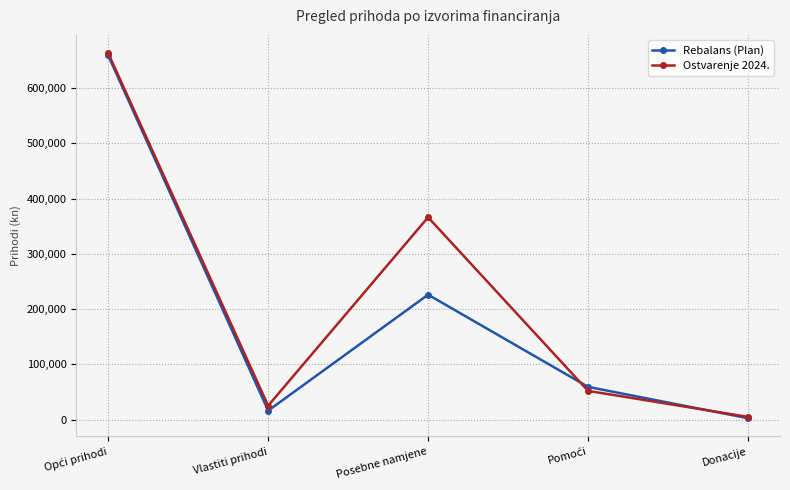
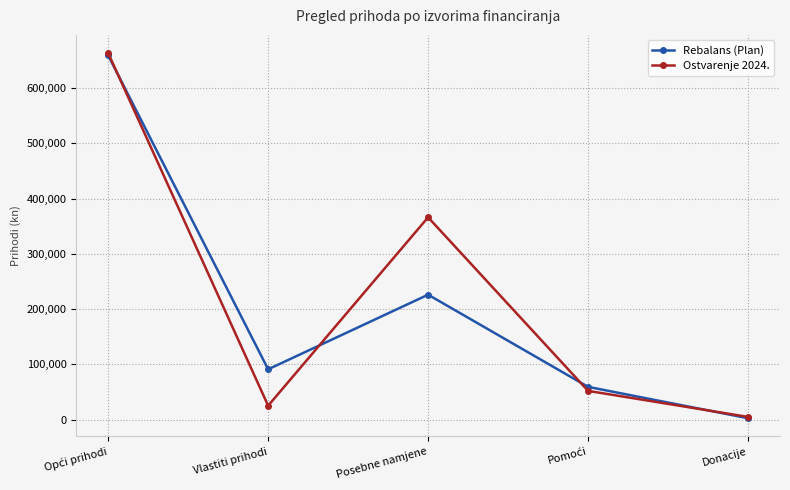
Rebalans (Plan), Vlastiti prihodi: 20,000 -> 90,000
